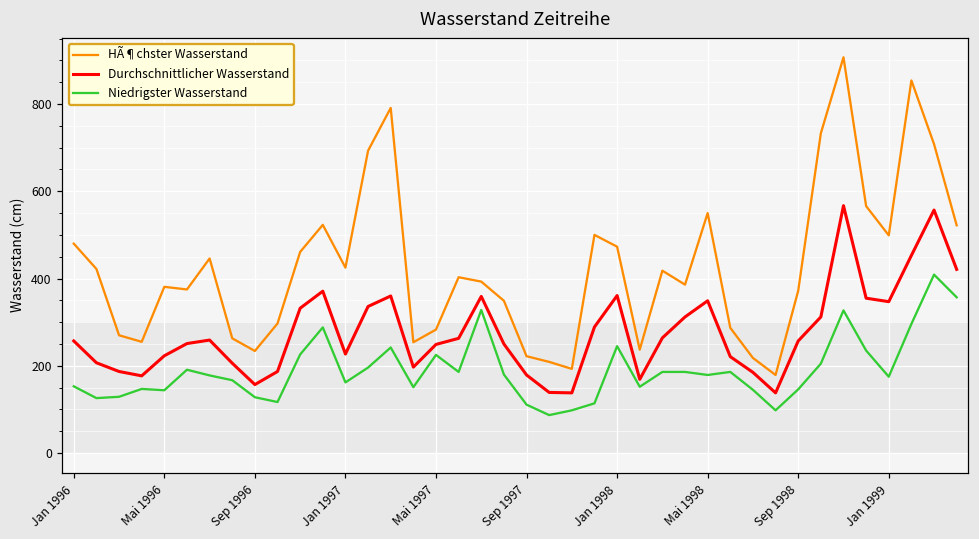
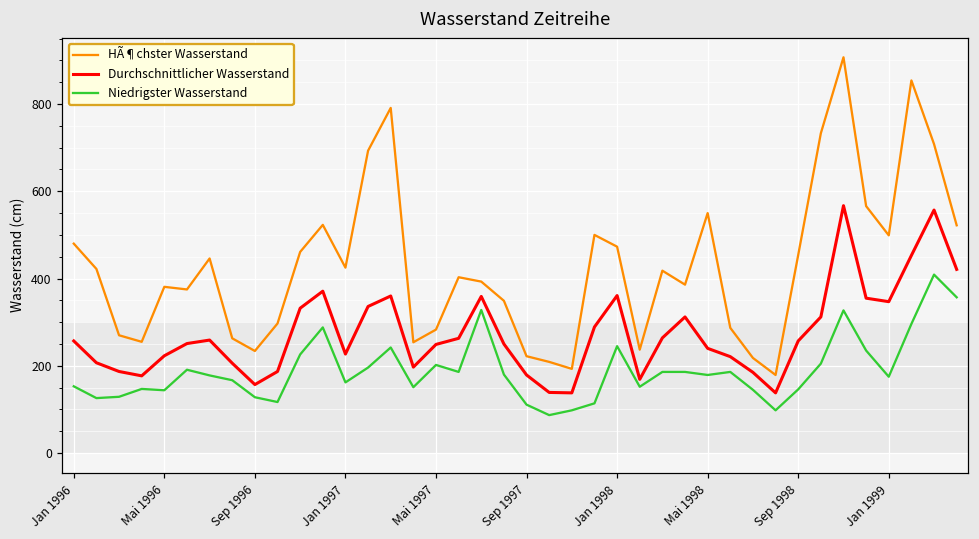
Niedrigster Wasserstand, Mai 1997: 230 -> 200
Durchschnittlicher Wasserstand, Mai 1998: 350 -> 240
HÃ¶chster Wasserstand, Sep 1998: 370 -> 450
